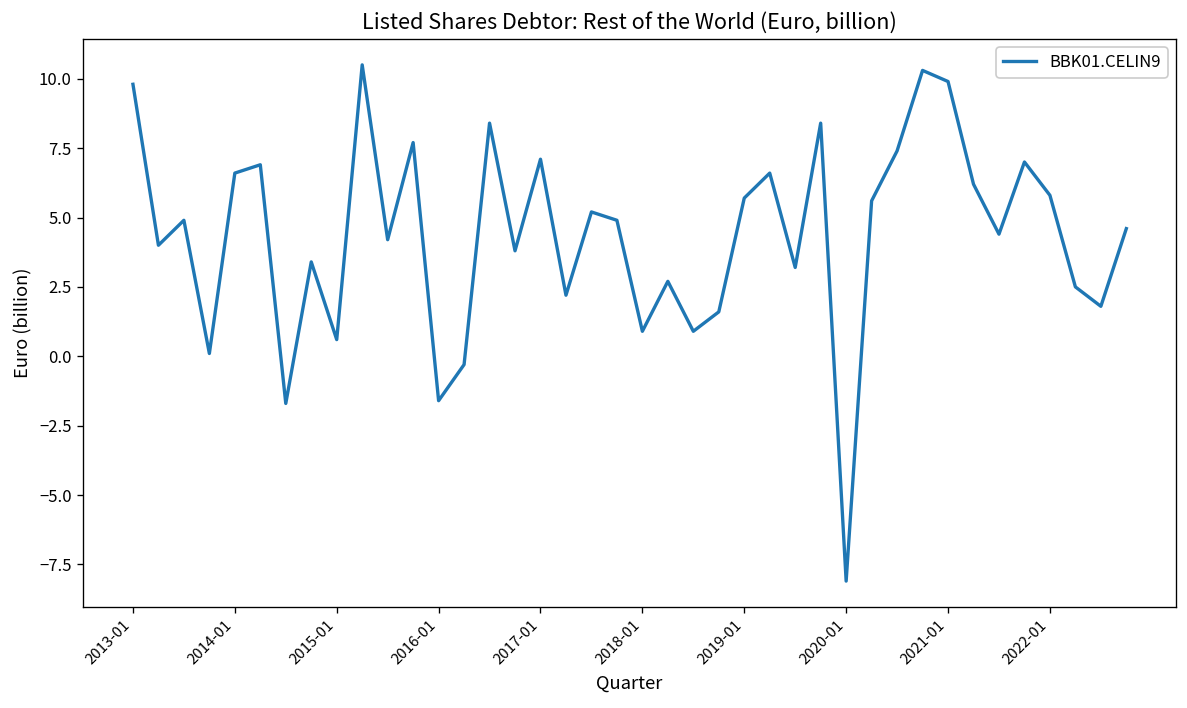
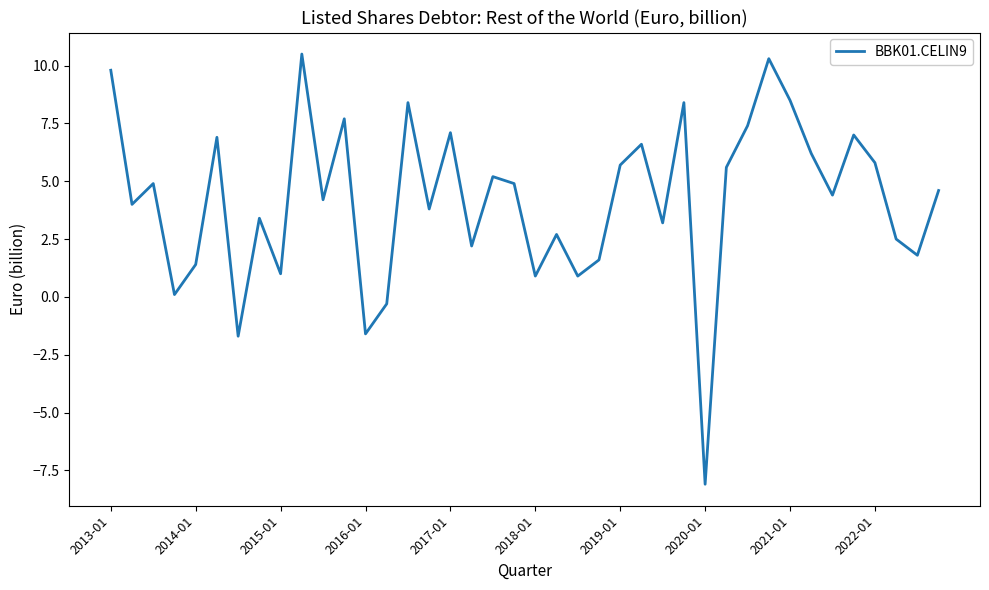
2014-01: 6.6 -> 1.4
2015-01: 0.6 -> 1.0
2021-01: 9.9 -> 8.5
